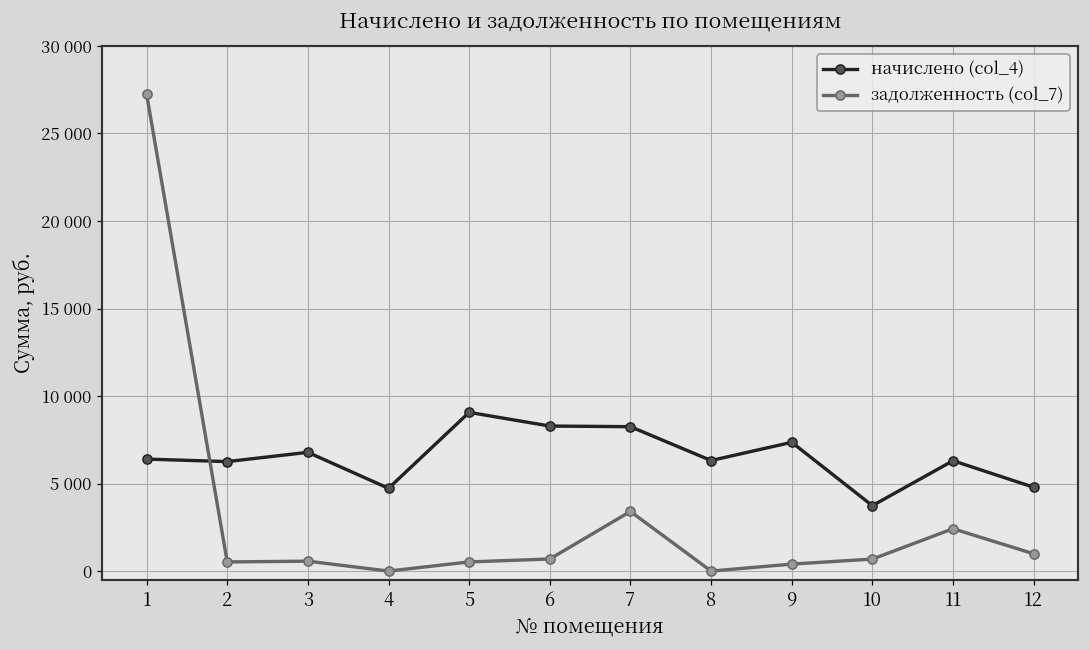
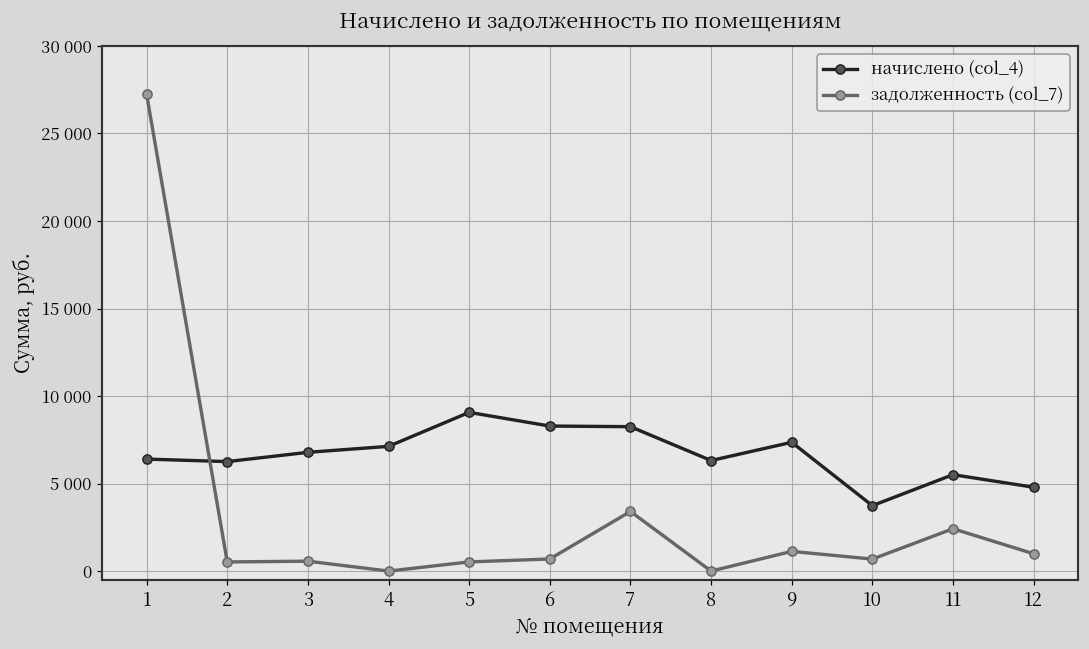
начислено (col_4), 4: 4700 -> 7100
задолженность (col_7), 9: 400 -> 1100
начислено (col_4), 11: 6300 -> 5500
